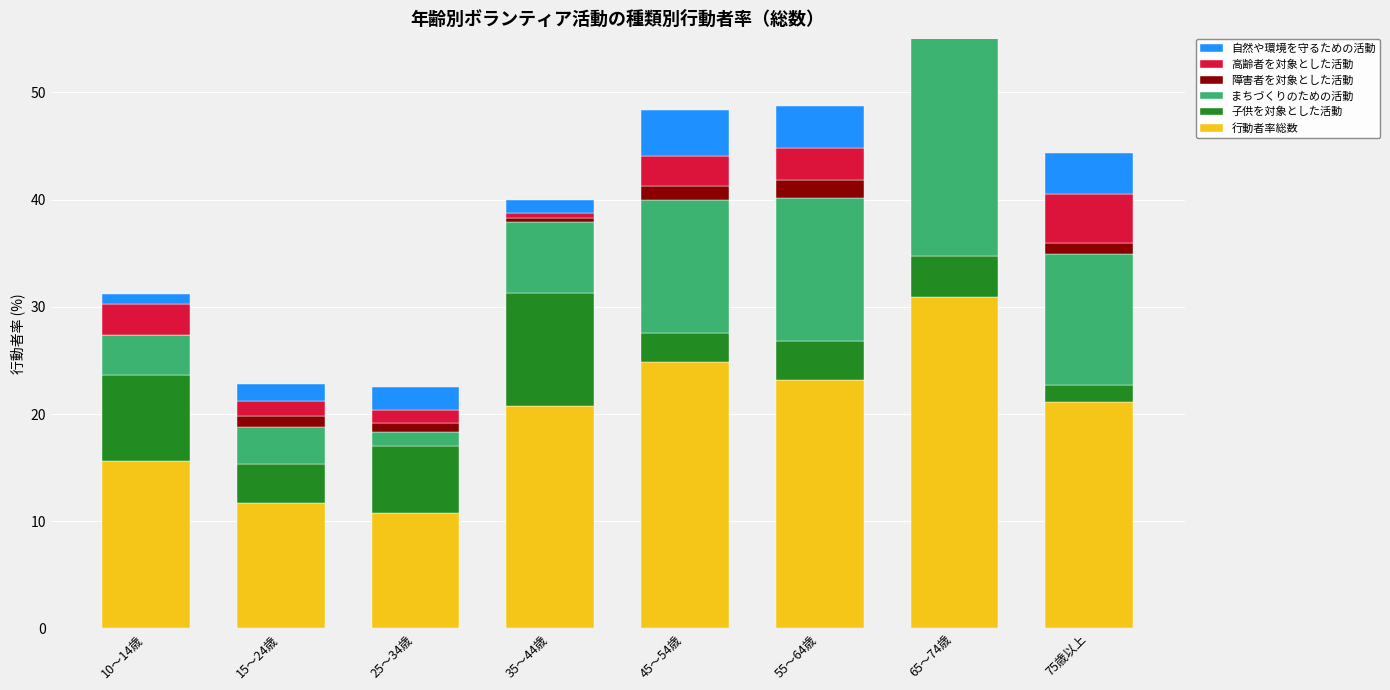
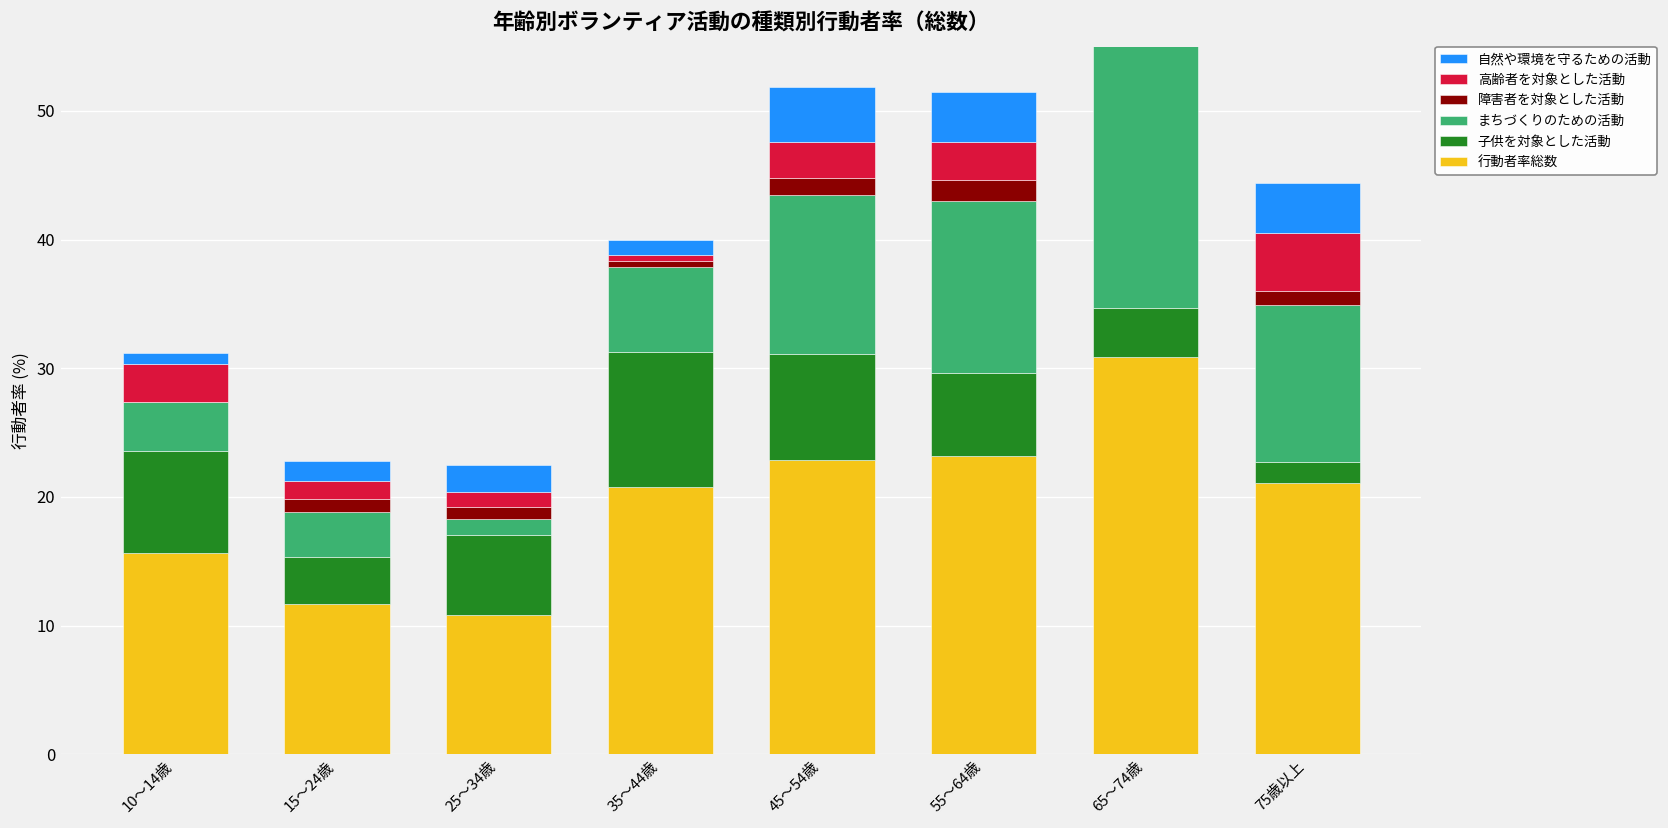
行動者率総数, 45～54歳: 24.9 -> 22.9
子供を対象とした活動, 45～54歳: 2.7 -> 8.2
子供を対象とした活動, 55～64歳: 3.6 -> 6.4
